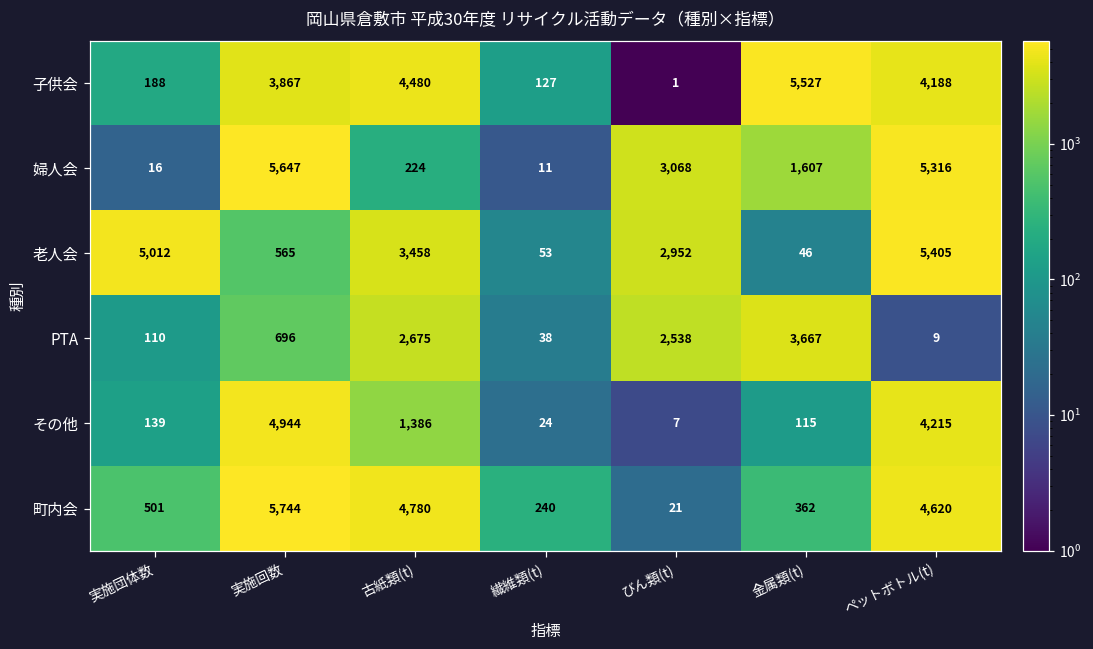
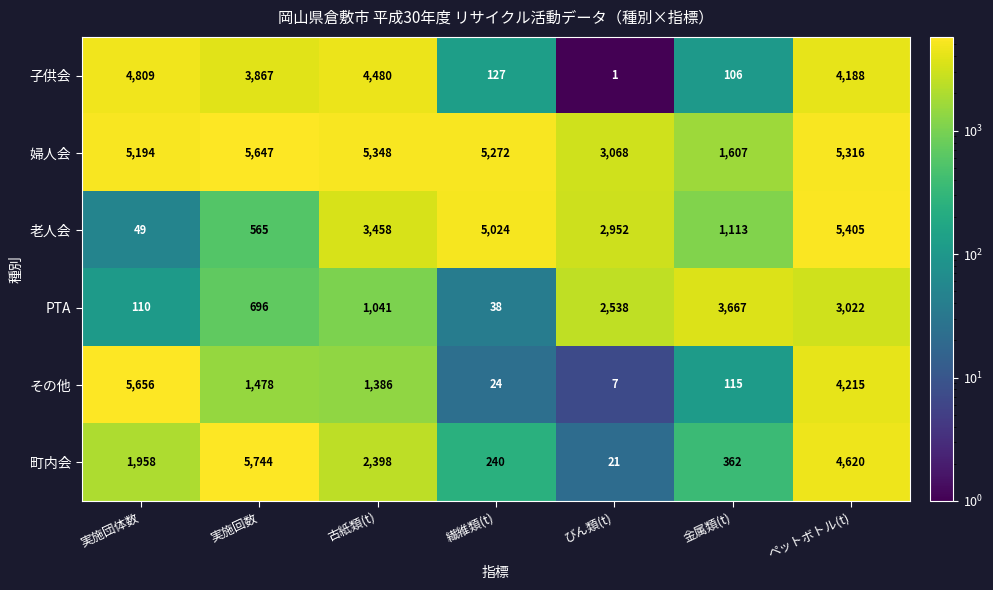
子供会, 実施団体数: 188 -> 4,809
子供会, 金属類(t): 5,527 -> 106
婦人会, 実施団体数: 16 -> 5,194
婦人会, 古紙類(t): 224 -> 5,348
婦人会, 繊維類(t): 11 -> 5,272
老人会, 実施団体数: 5,012 -> 49
老人会, 繊維類(t): 53 -> 5,024
老人会, 金属類(t): 46 -> 1,113
PTA, 古紙類(t): 2,675 -> 1,041
PTA, ペットボトル(t): 9 -> 3,022
その他, 実施団体数: 139 -> 5,656
その他, 実施回数: 4,944 -> 1,478
町内会, 実施団体数: 501 -> 1,958
町内会, 古紙類(t): 4,780 -> 2,398
